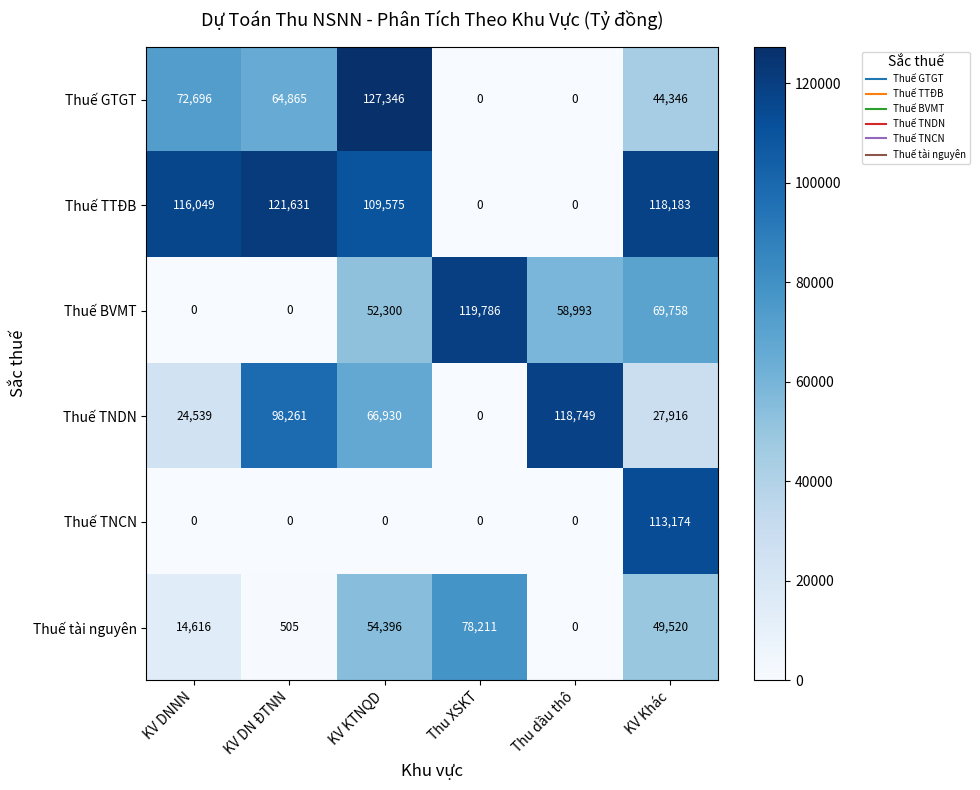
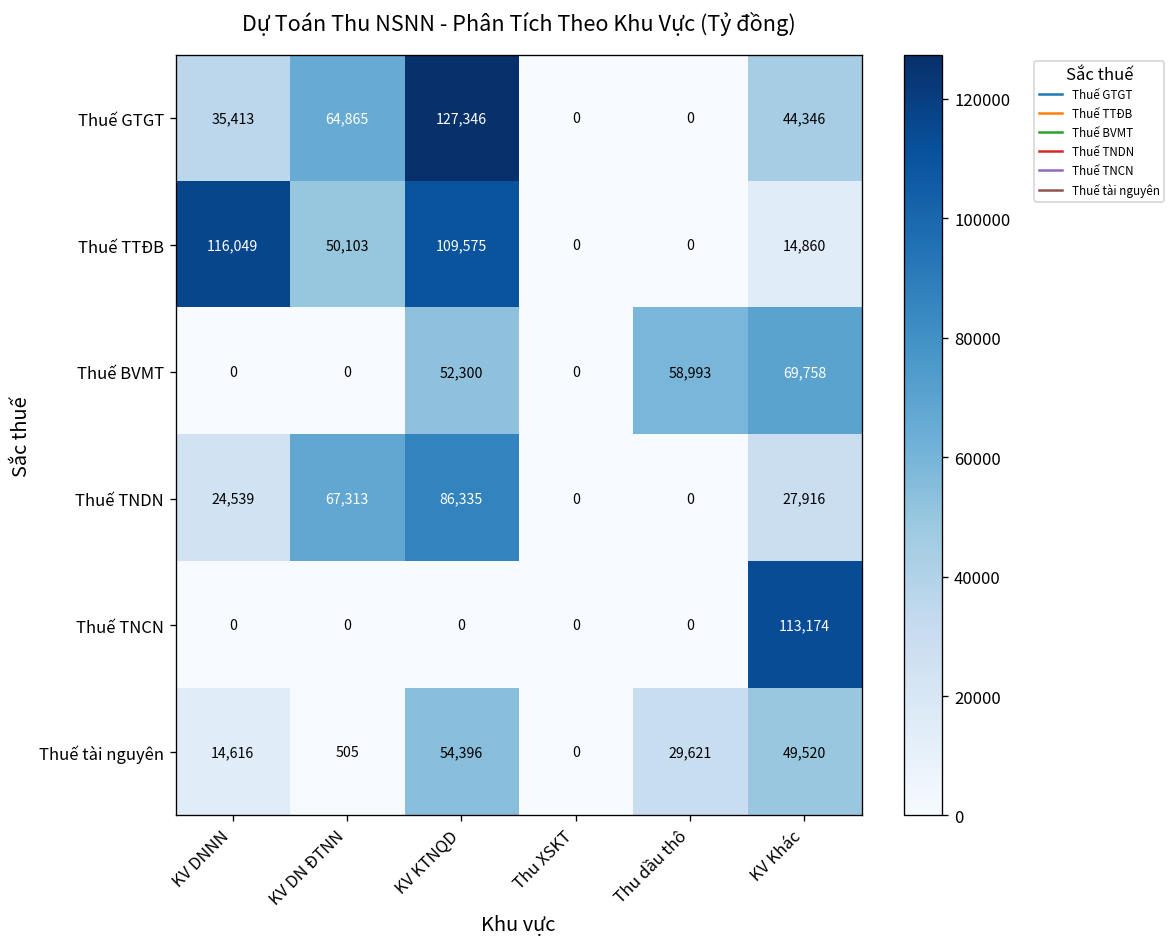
Thuế GTGT, KV DNNN: 72,696 -> 35,413
Thuế TTĐB, KV DN ĐTNN: 121,631 -> 50,103
Thuế TTĐB, KV Khác: 118,183 -> 14,860
Thuế BVMT, Thu XSKT: 119,786 -> 0
Thuế TNDN, KV DN ĐTNN: 98,261 -> 67,313
Thuế TNDN, KV KTNQD: 66,930 -> 86,335
Thuế TNDN, Thu dầu thô: 118,749 -> 0
Thuế tài nguyên, Thu XSKT: 78,211 -> 0
Thuế tài nguyên, Thu dầu thô: 0 -> 29,621
